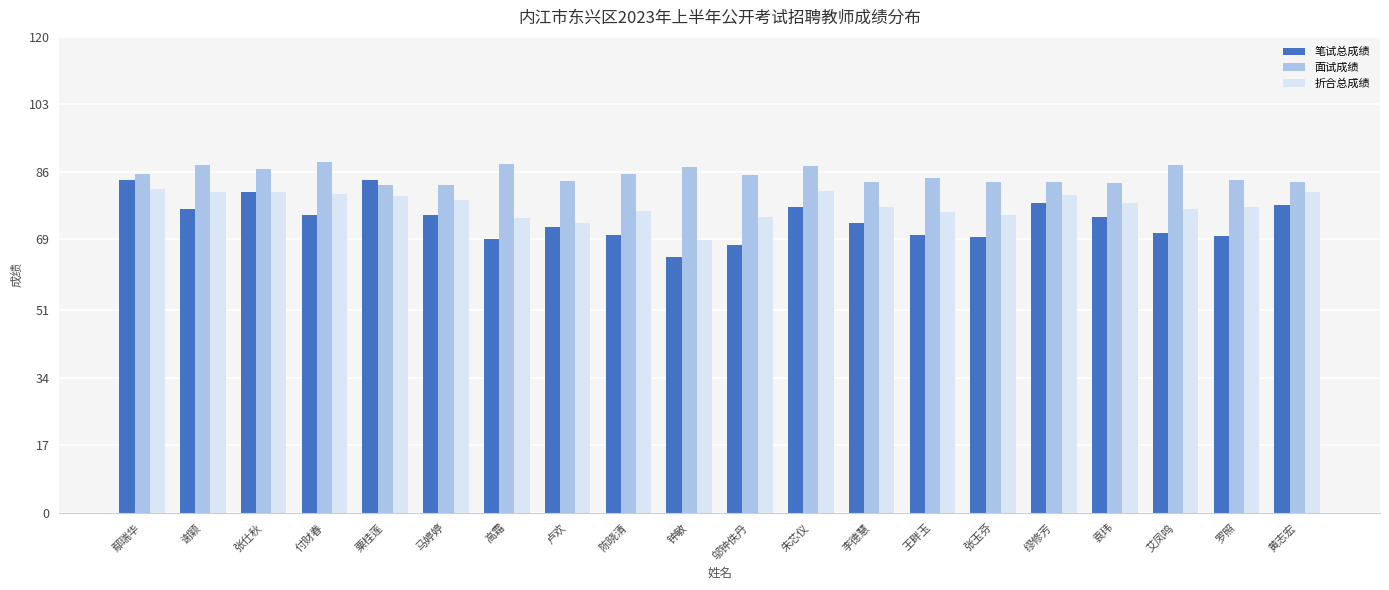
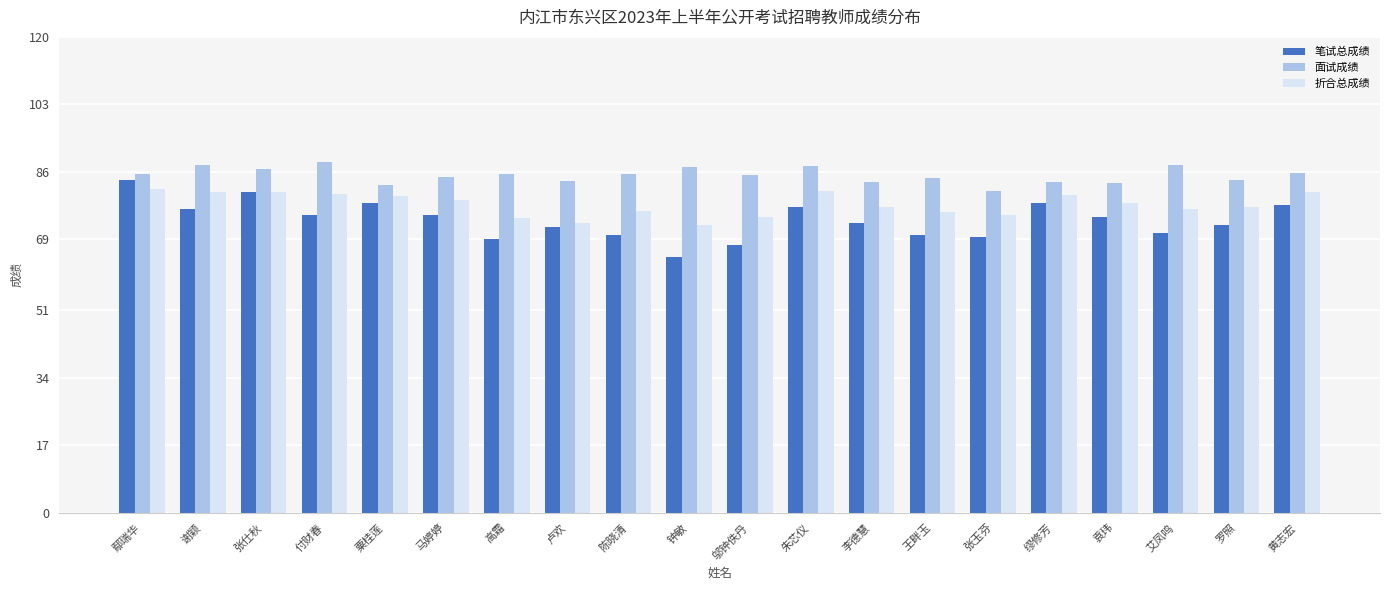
笔试总成绩, 粟桂莲: 84 -> 78
面试成绩, 马婷婷: 83 -> 85
面试成绩, 高霜: 88 -> 85
折合总成绩, 钟敏: 69 -> 73
面试成绩, 张玉芬: 83 -> 81
笔试总成绩, 罗照: 70 -> 73
面试成绩, 黄志宏: 83 -> 86
